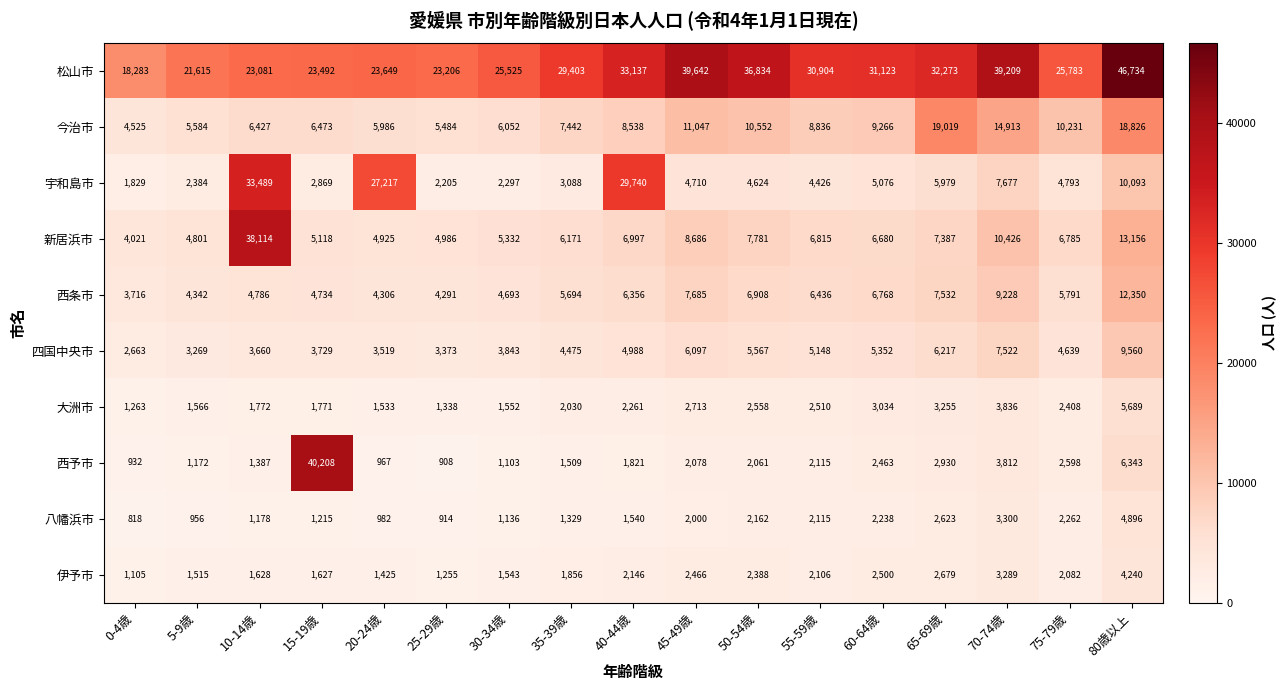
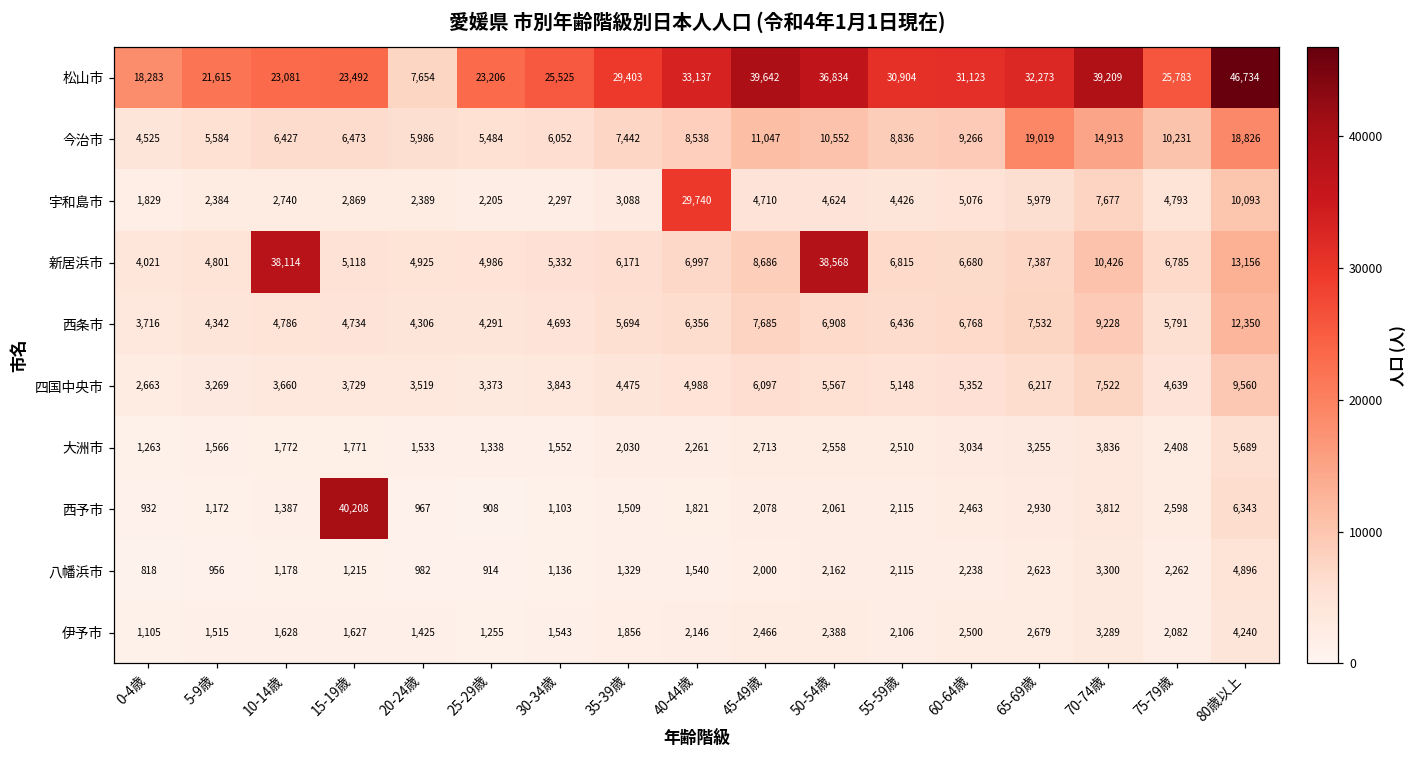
松山市, 20-24歳: 23,649 -> 7,654
宇和島市, 10-14歳: 33,489 -> 2,740
宇和島市, 20-24歳: 27,217 -> 2,389
新居浜市, 50-54歳: 7,781 -> 38,568
